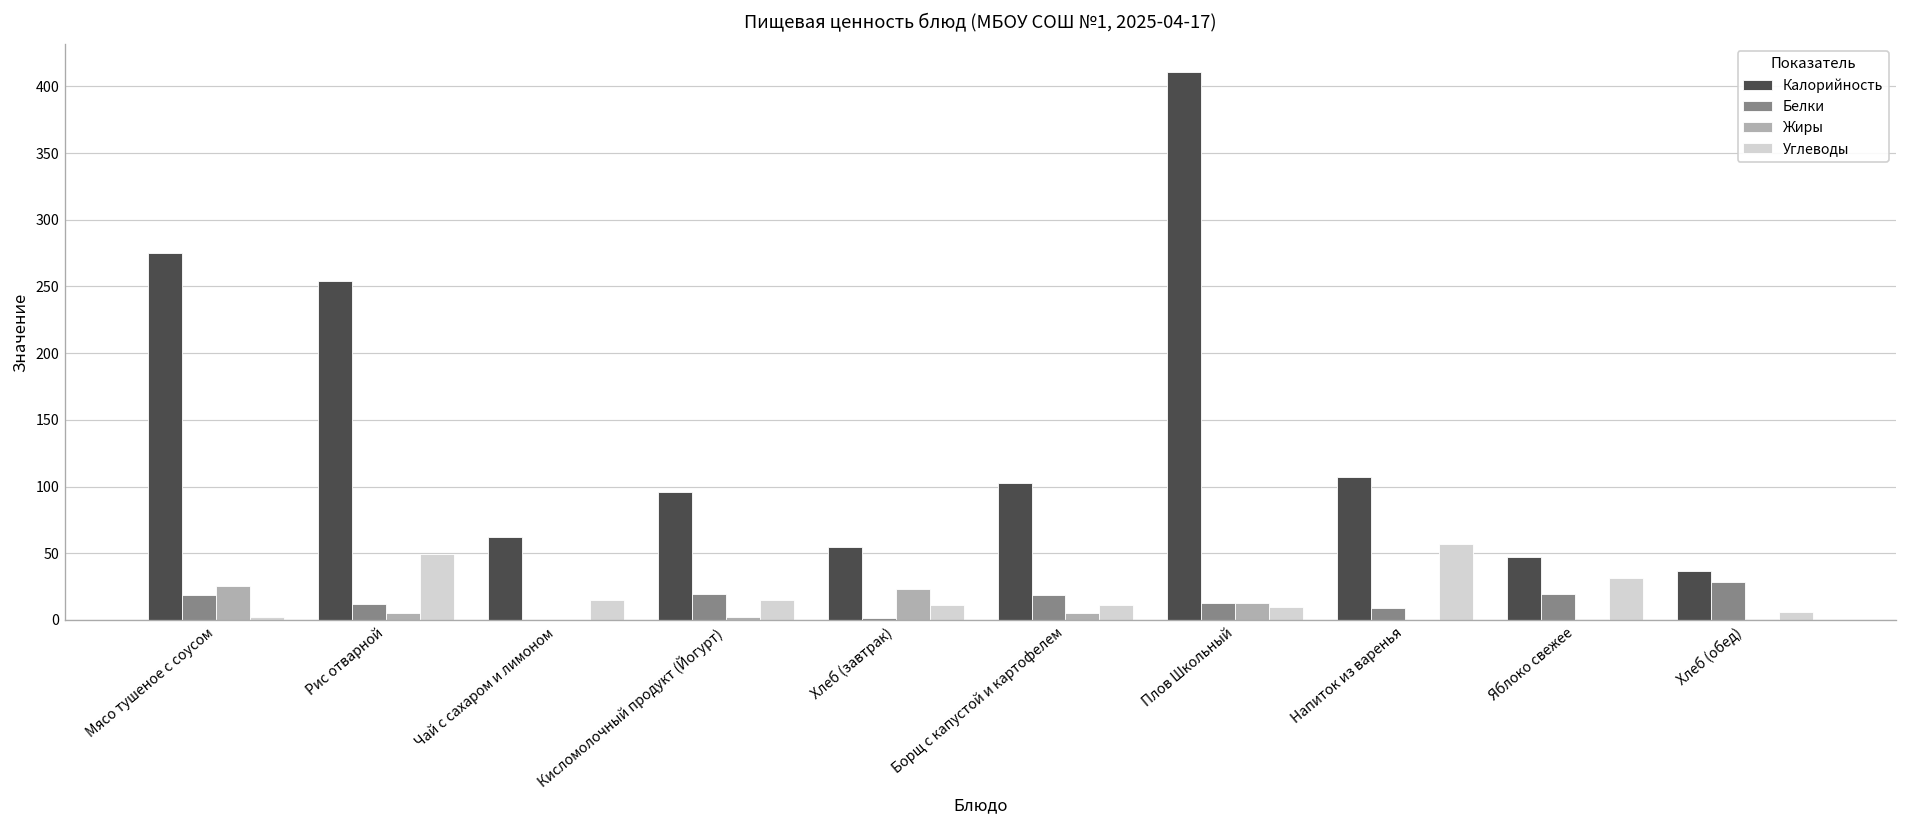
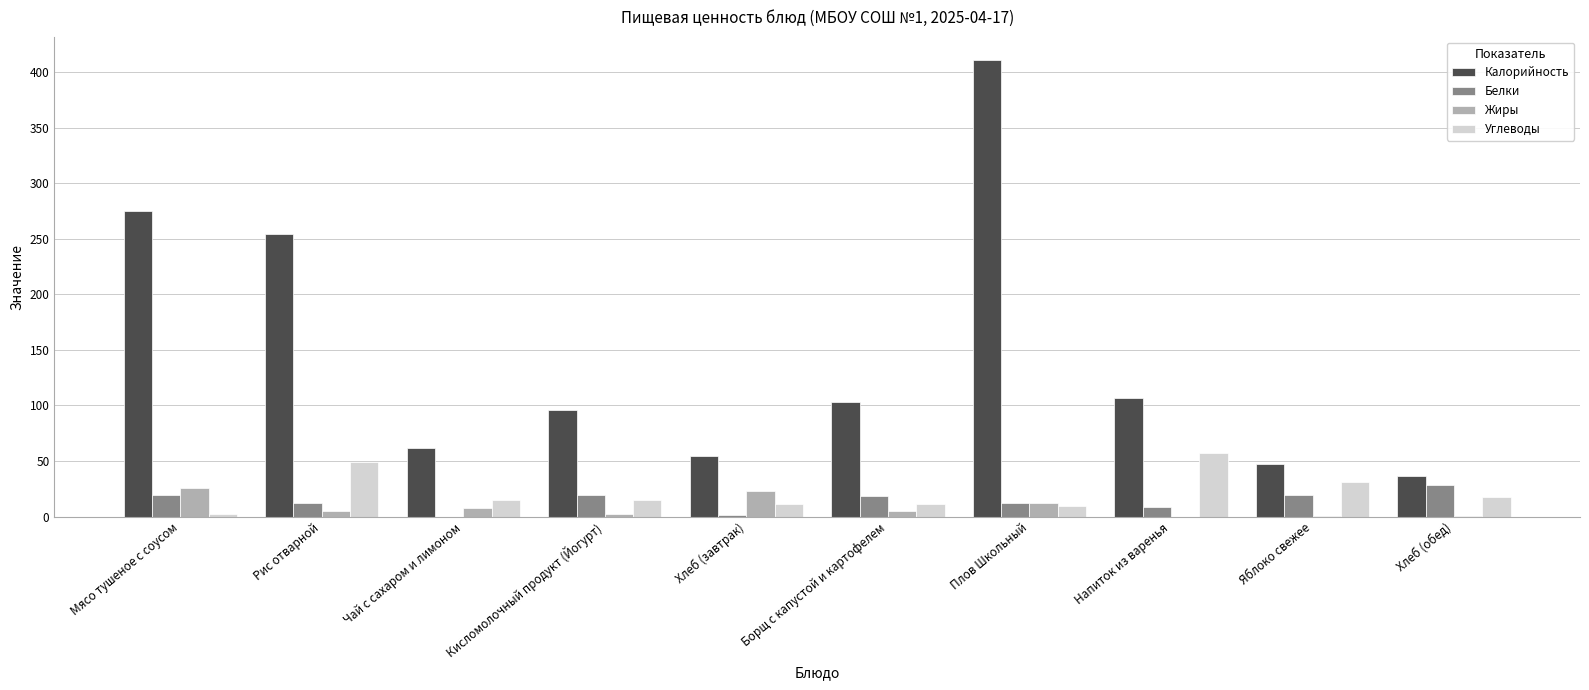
Жиры, Чай с сахаром и лимоном: 0 -> 8
Углеводы, Хлеб (обед): 6 -> 17
